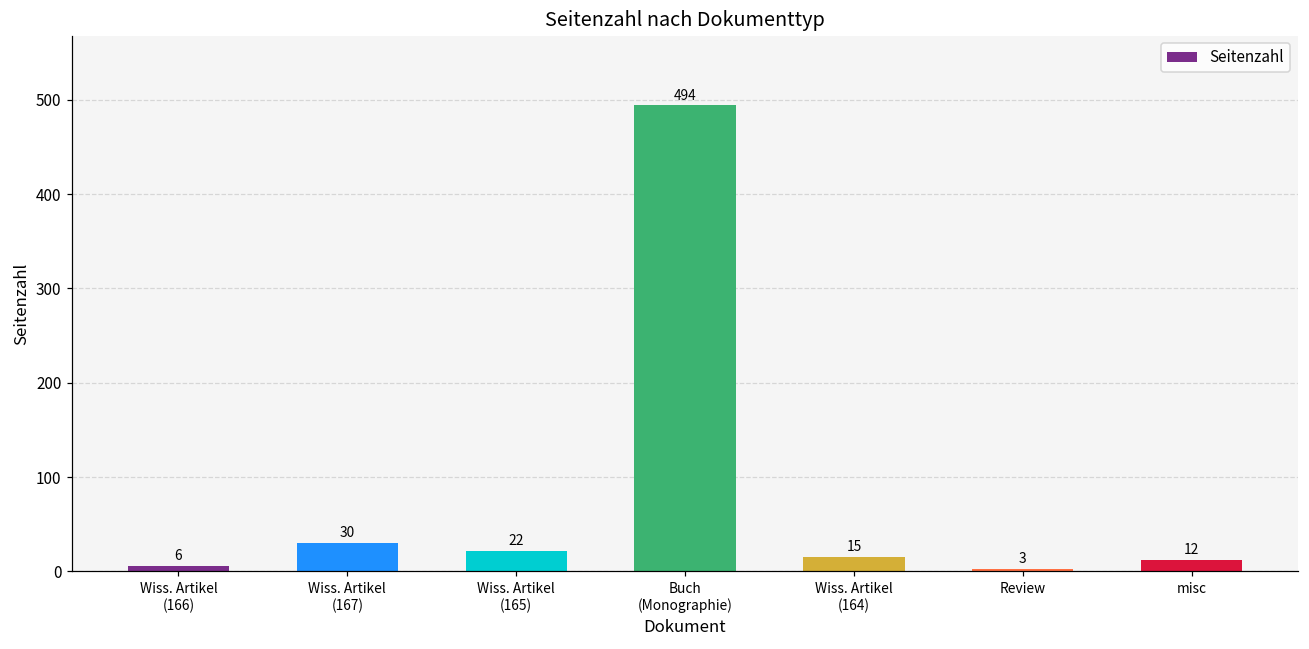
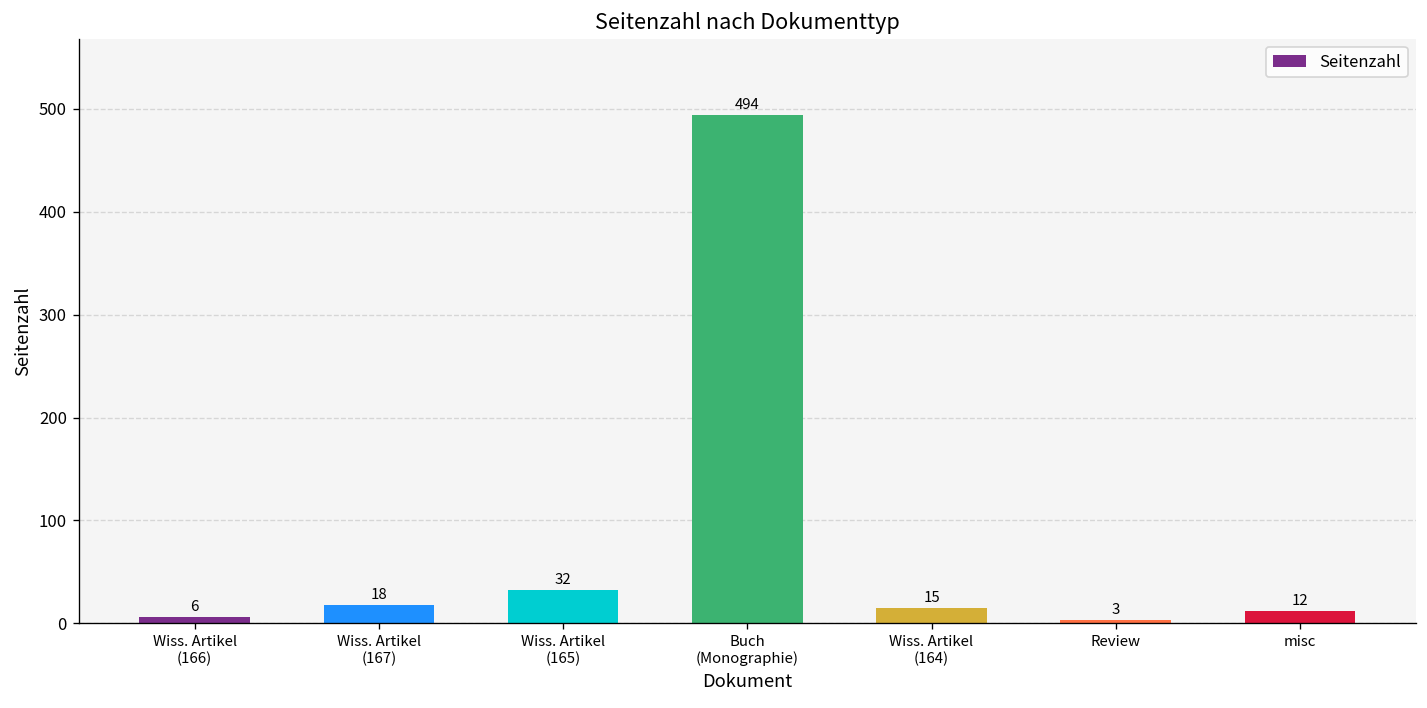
Wiss. Artikel (167): 30 -> 18
Wiss. Artikel (165): 22 -> 32
